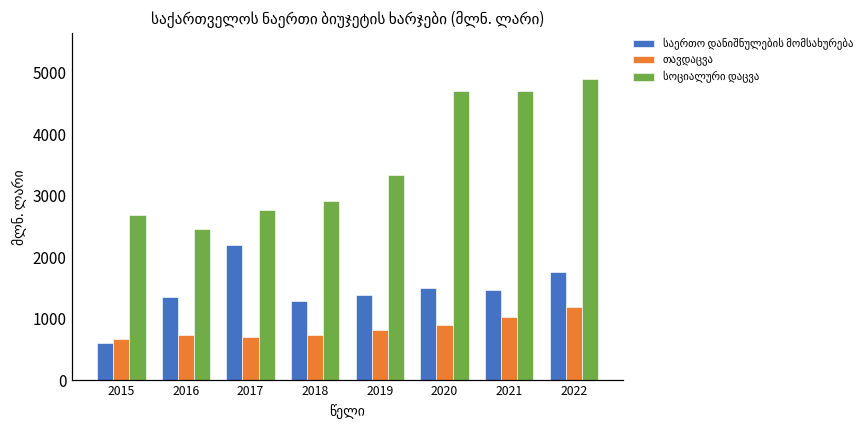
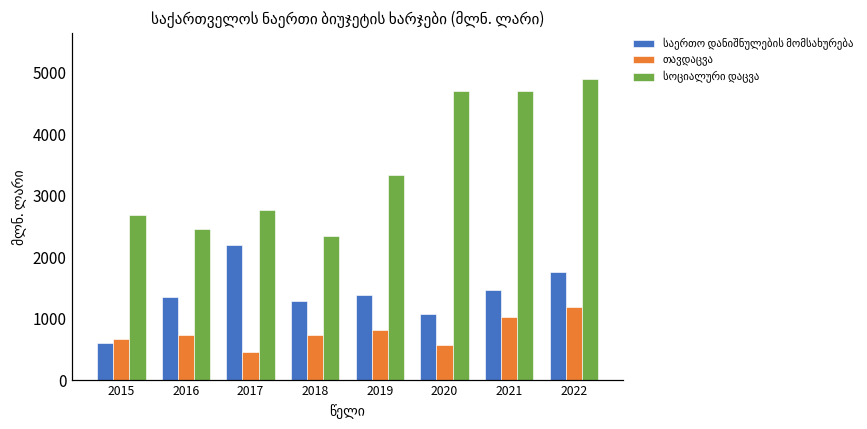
თავდაცვა, 2017: 700 -> 500
სოციალური დაცვა, 2018: 2900 -> 2300
საერთო დანიშნულების მომსახურება, 2020: 1500 -> 1100
თავდაცვა, 2020: 900 -> 600
